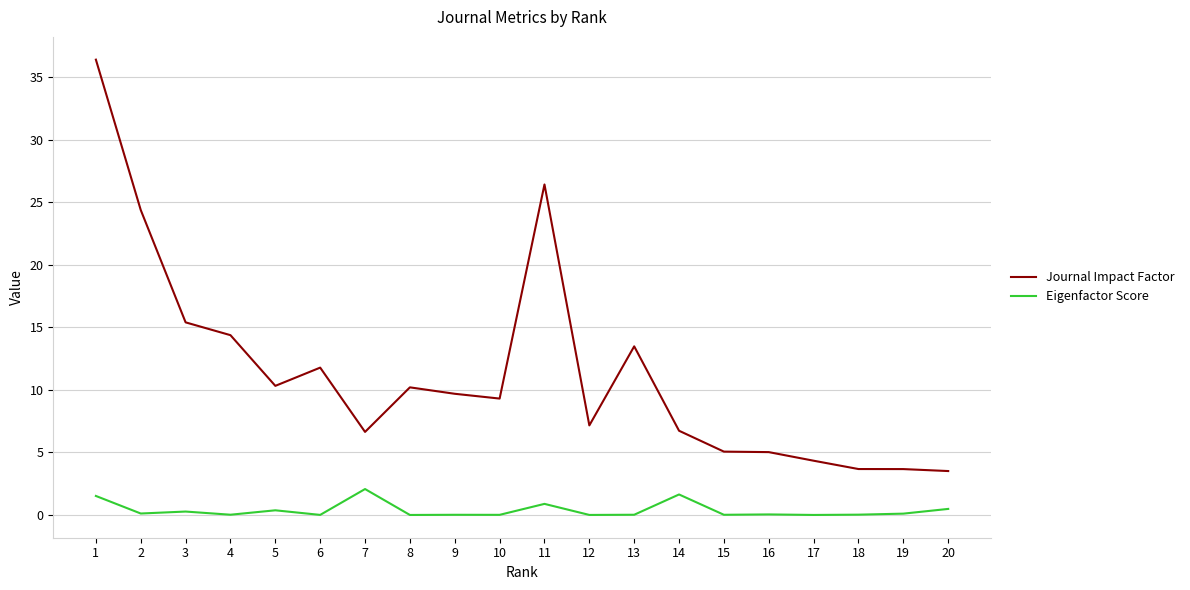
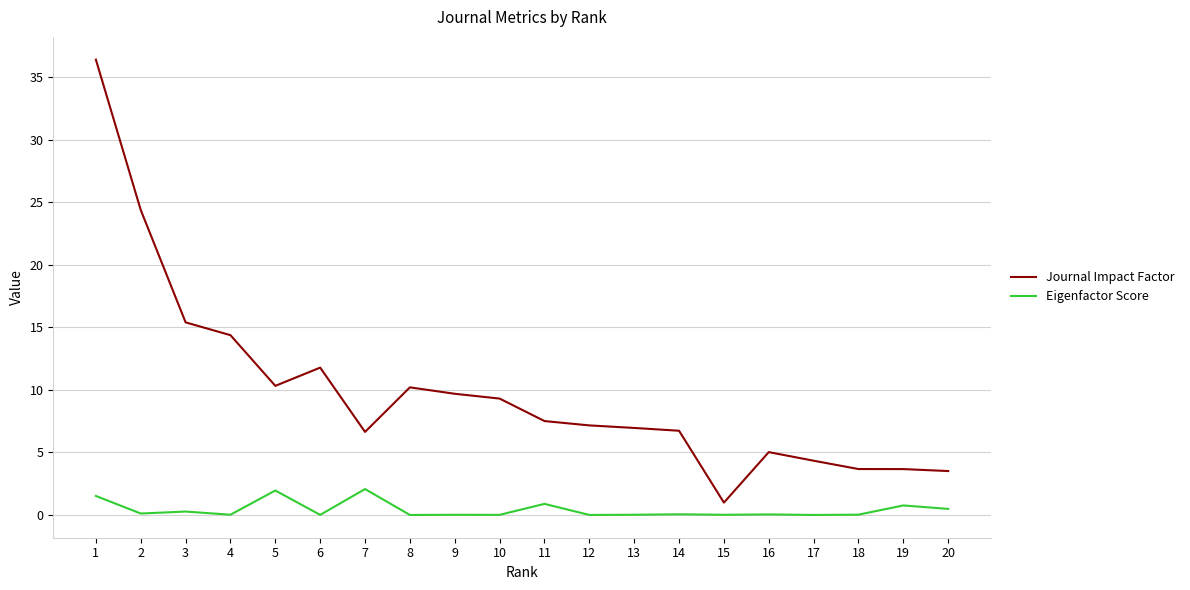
Eigenfactor Score, 5: 0.4 -> 2.0
Journal Impact Factor, 11: 26.4 -> 7.5
Journal Impact Factor, 13: 13.5 -> 7.0
Eigenfactor Score, 14: 1.6 -> 0.1
Journal Impact Factor, 15: 5.1 -> 1.0
Eigenfactor Score, 19: 0.1 -> 0.8
